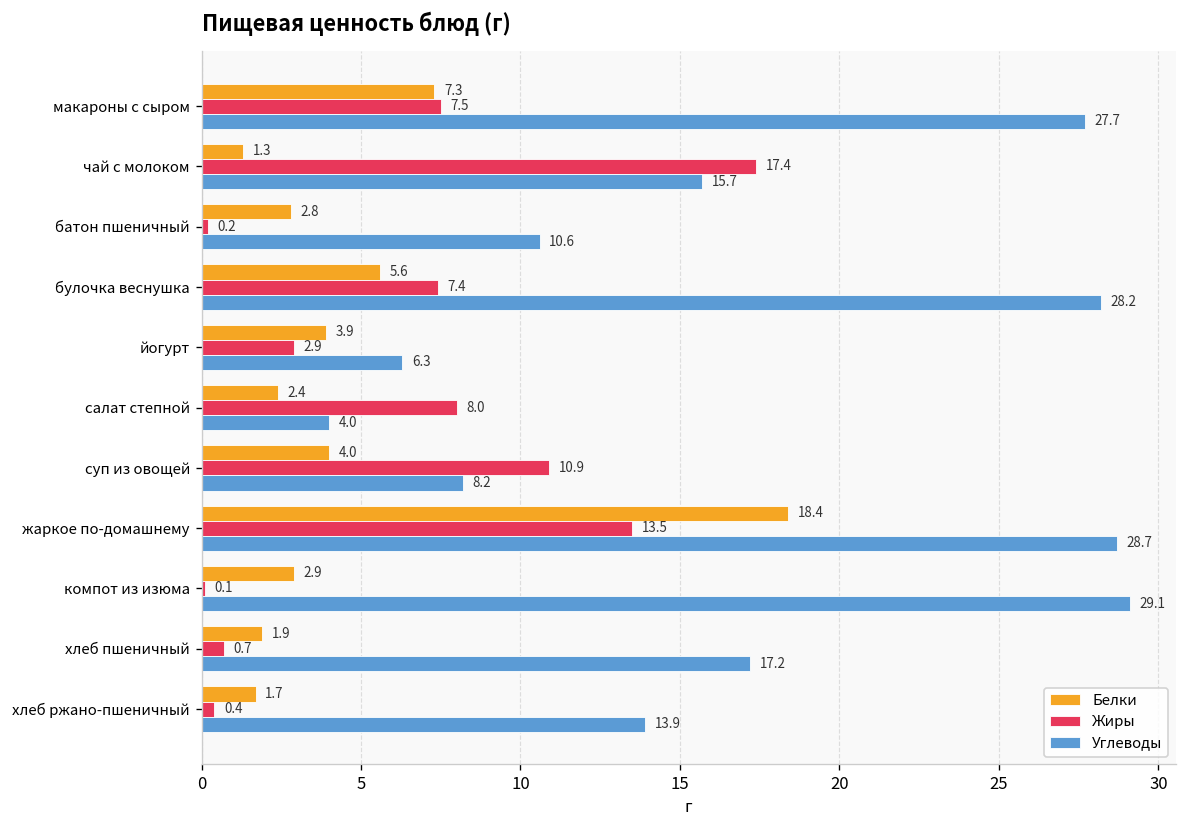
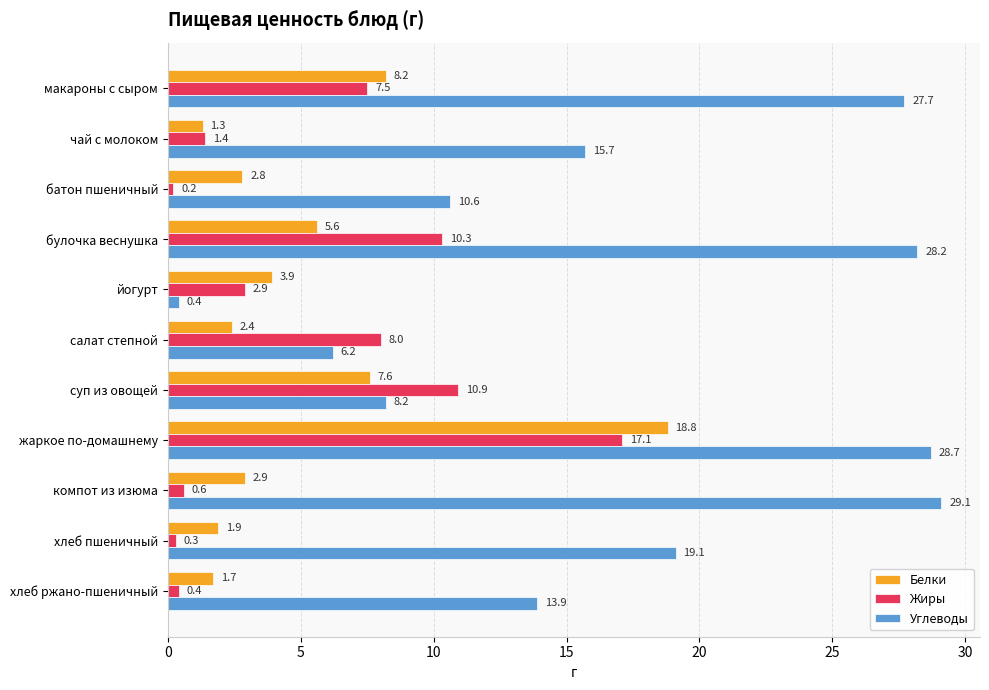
Белки, макароны с сыром: 7.3 -> 8.2
Жиры, чай с молоком: 17.4 -> 1.4
Жиры, булочка веснушка: 7.4 -> 10.3
Углеводы, йогурт: 6.3 -> 0.4
Углеводы, салат степной: 4.0 -> 6.2
Белки, суп из овощей: 4.0 -> 7.6
Белки, жаркое по-домашнему: 18.4 -> 18.8
Жиры, жаркое по-домашнему: 13.5 -> 17.1
Жиры, компот из изюма: 0.1 -> 0.6
Жиры, хлеб пшеничный: 0.7 -> 0.3
Углеводы, хлеб пшеничный: 17.2 -> 19.1
